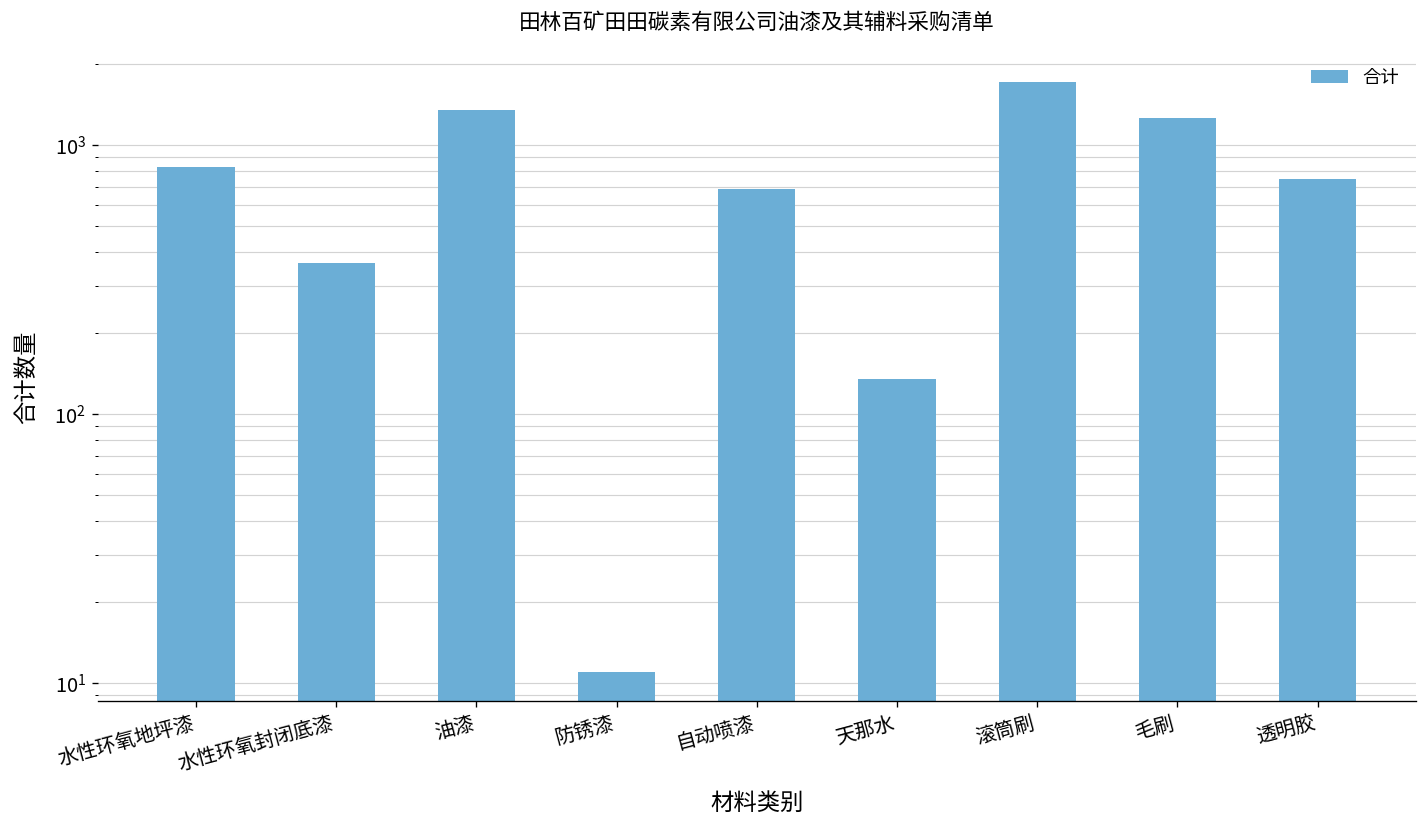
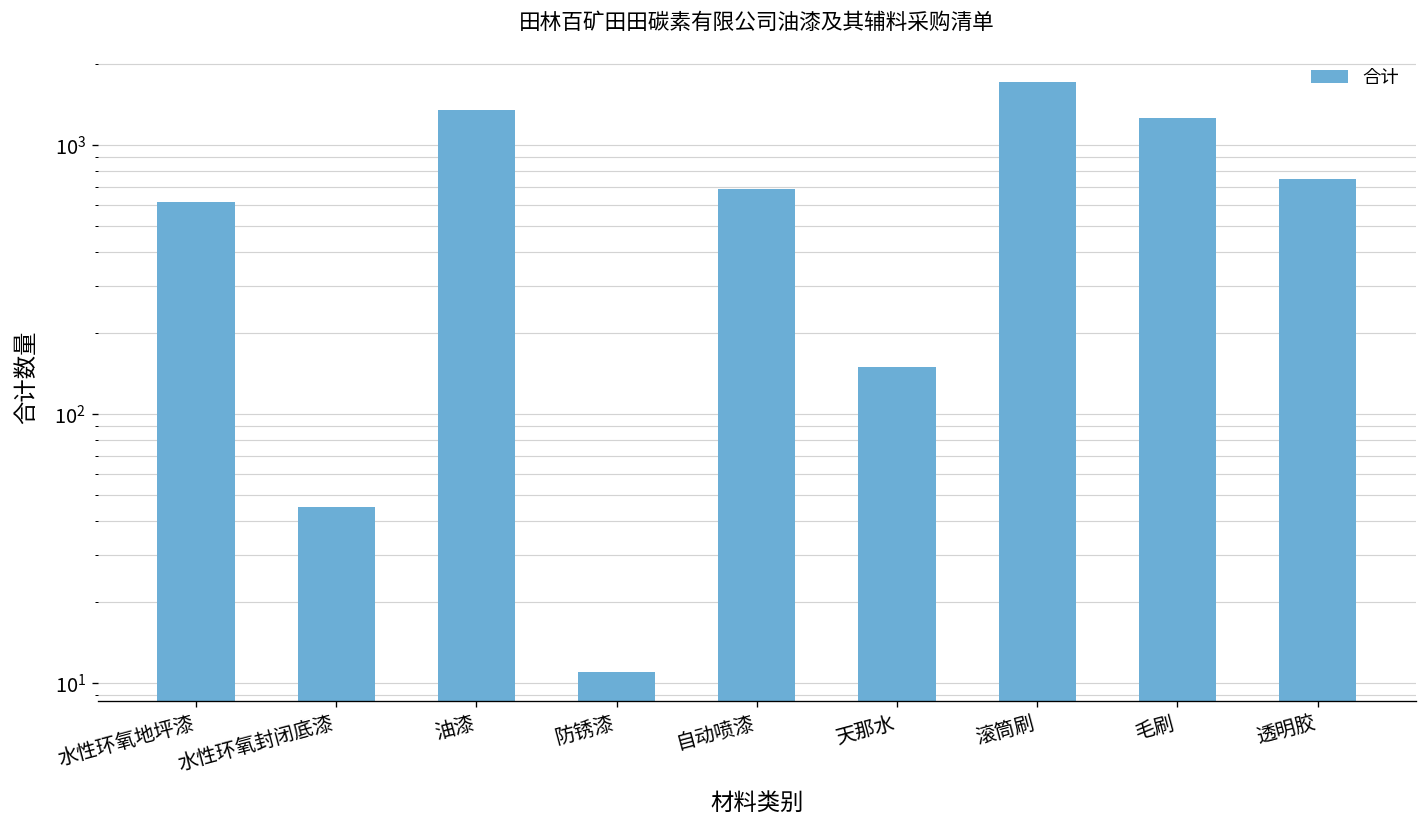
水性环氧地坪漆: 830 -> 620
水性环氧封闭底漆: 370 -> 45
天那水: 140 -> 150
